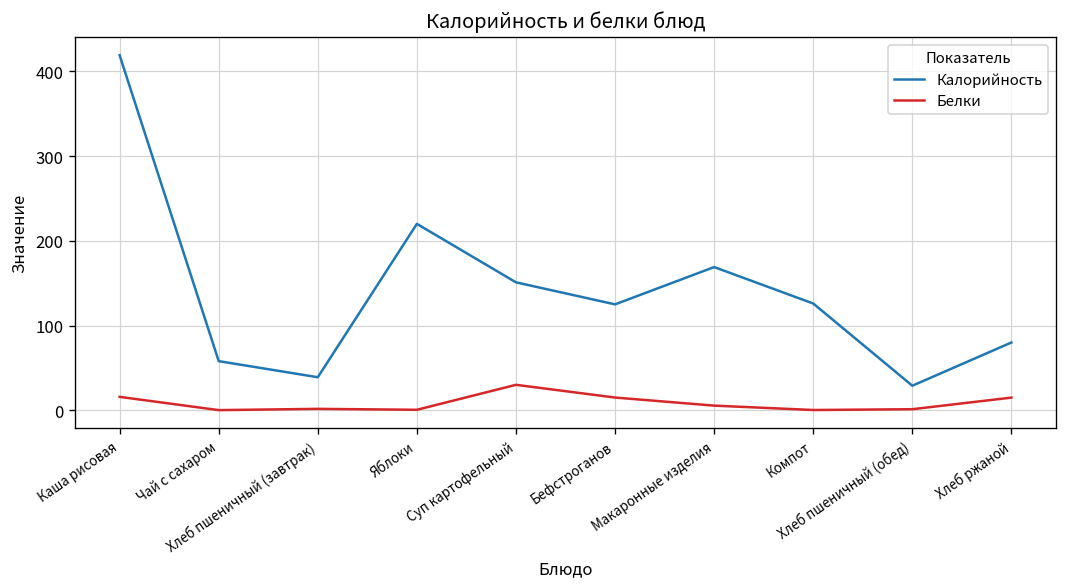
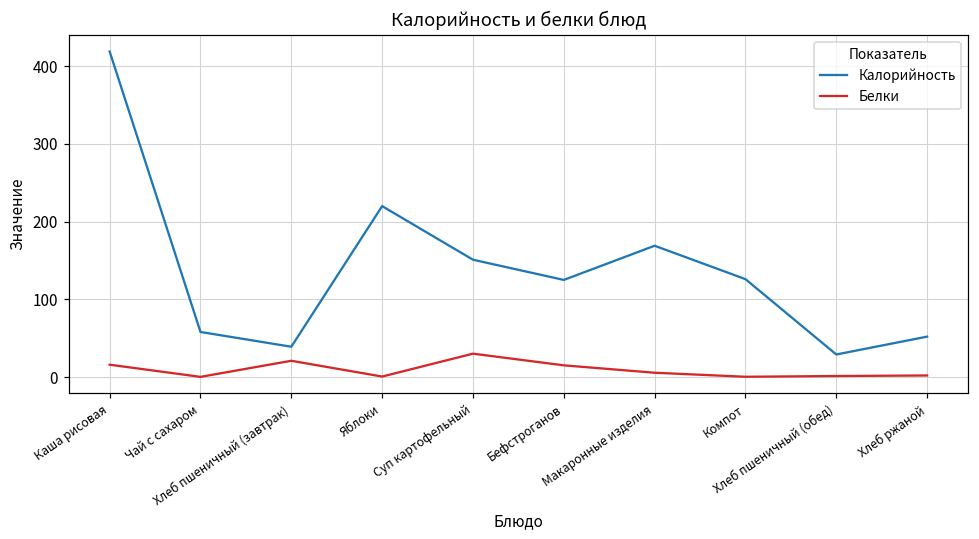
Белки, Хлеб пшеничный (завтрак): 0 -> 20
Калорийность, Хлеб ржаной: 80 -> 50
Белки, Хлеб ржаной: 10 -> 0
